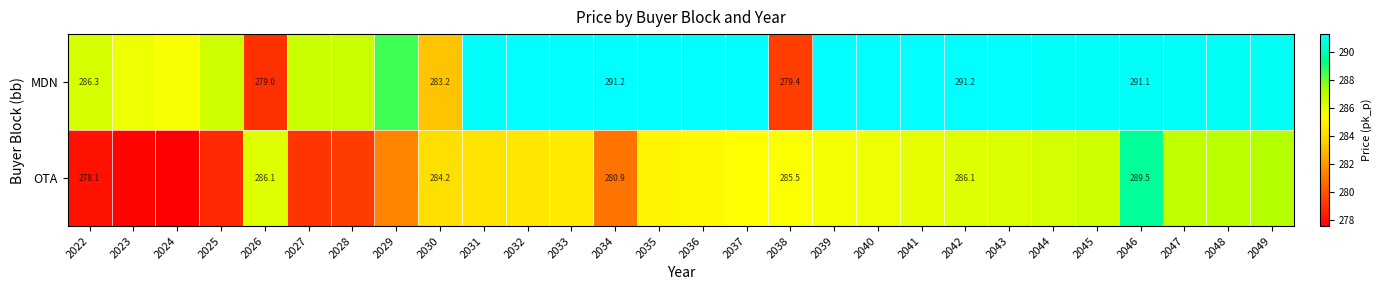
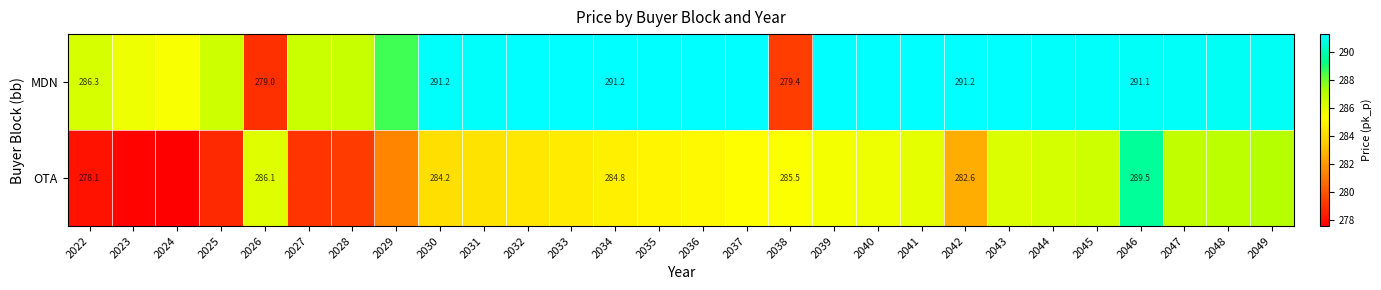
MDN, 2030: 283.2 -> 291.2
OTA, 2034: 280.9 -> 284.8
OTA, 2042: 286.1 -> 282.6
